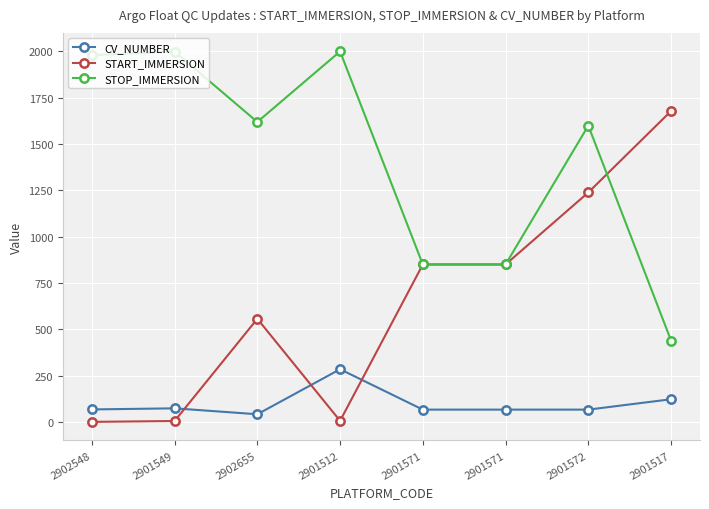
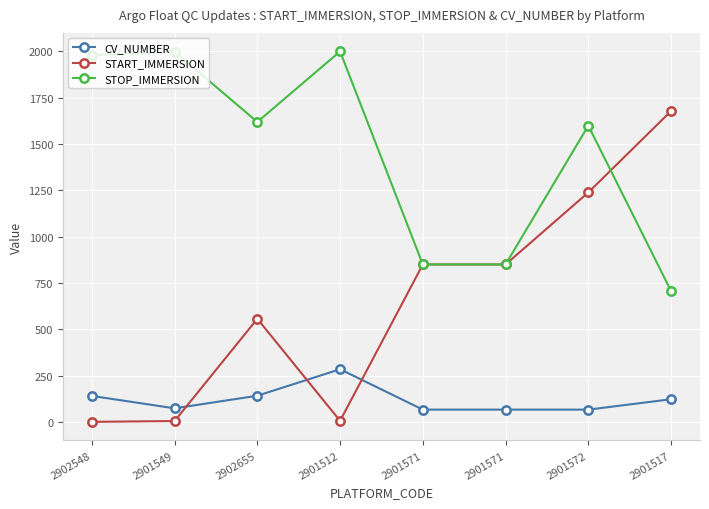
CV_NUMBER, 2902548: 70 -> 140
CV_NUMBER, 2902655: 40 -> 140
STOP_IMMERSION, 2901517: 440 -> 710
